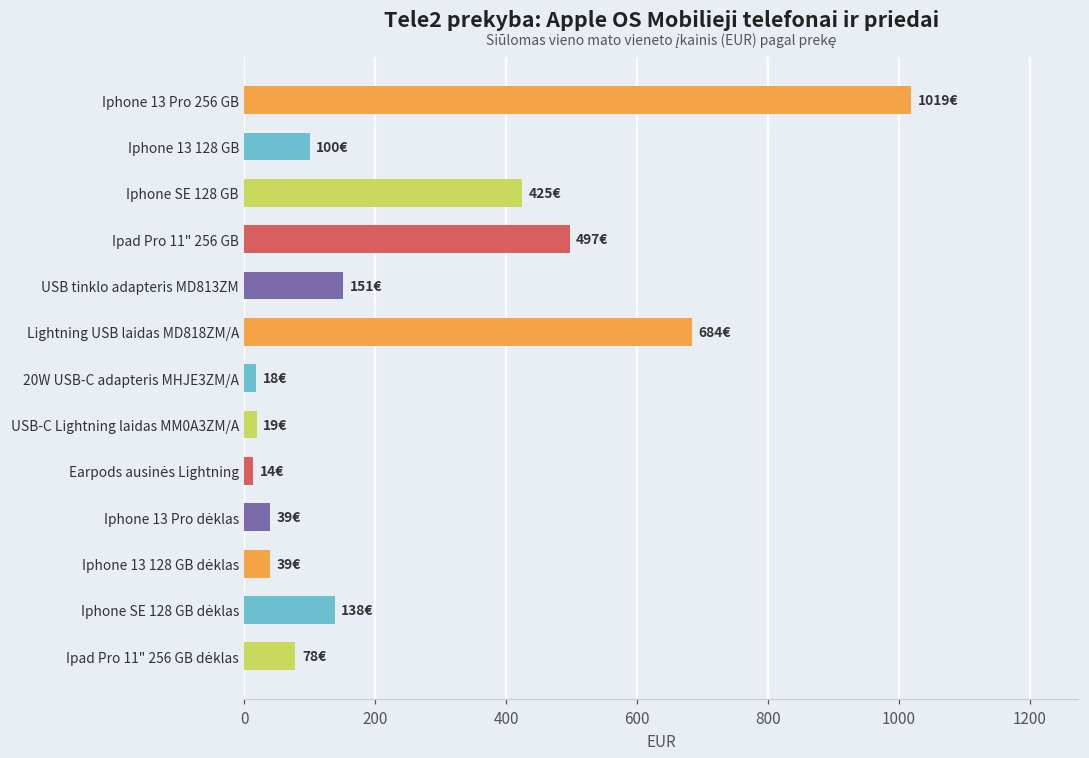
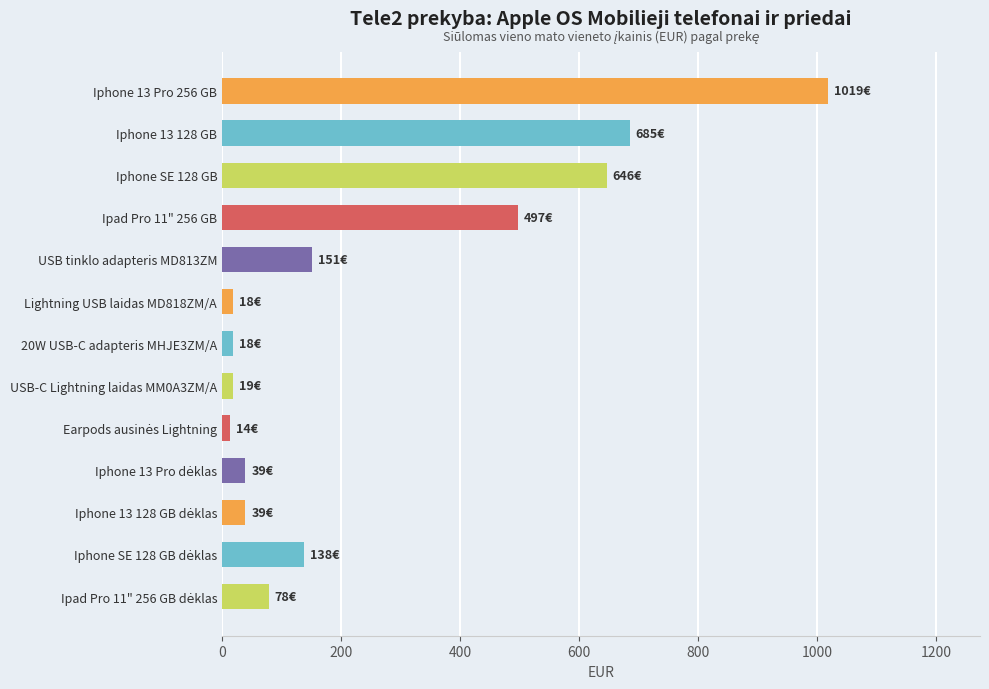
Iphone 13 128 GB: 100€ -> 685€
Iphone SE 128 GB: 425€ -> 646€
Lightning USB laidas MD818ZM/A: 684€ -> 18€
